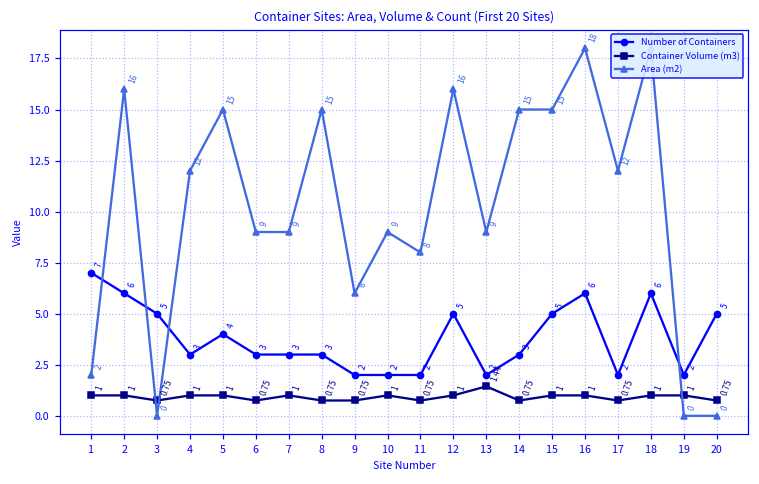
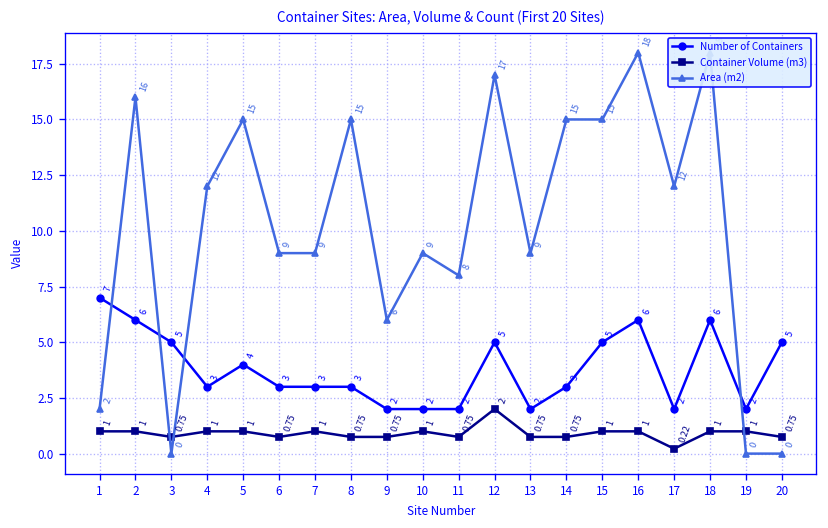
Container Volume (m3), 12: 1 -> 2
Area (m2), 12: 16 -> 17
Container Volume (m3), 13: 1.44 -> 0.75
Container Volume (m3), 17: 0.75 -> 0.22
